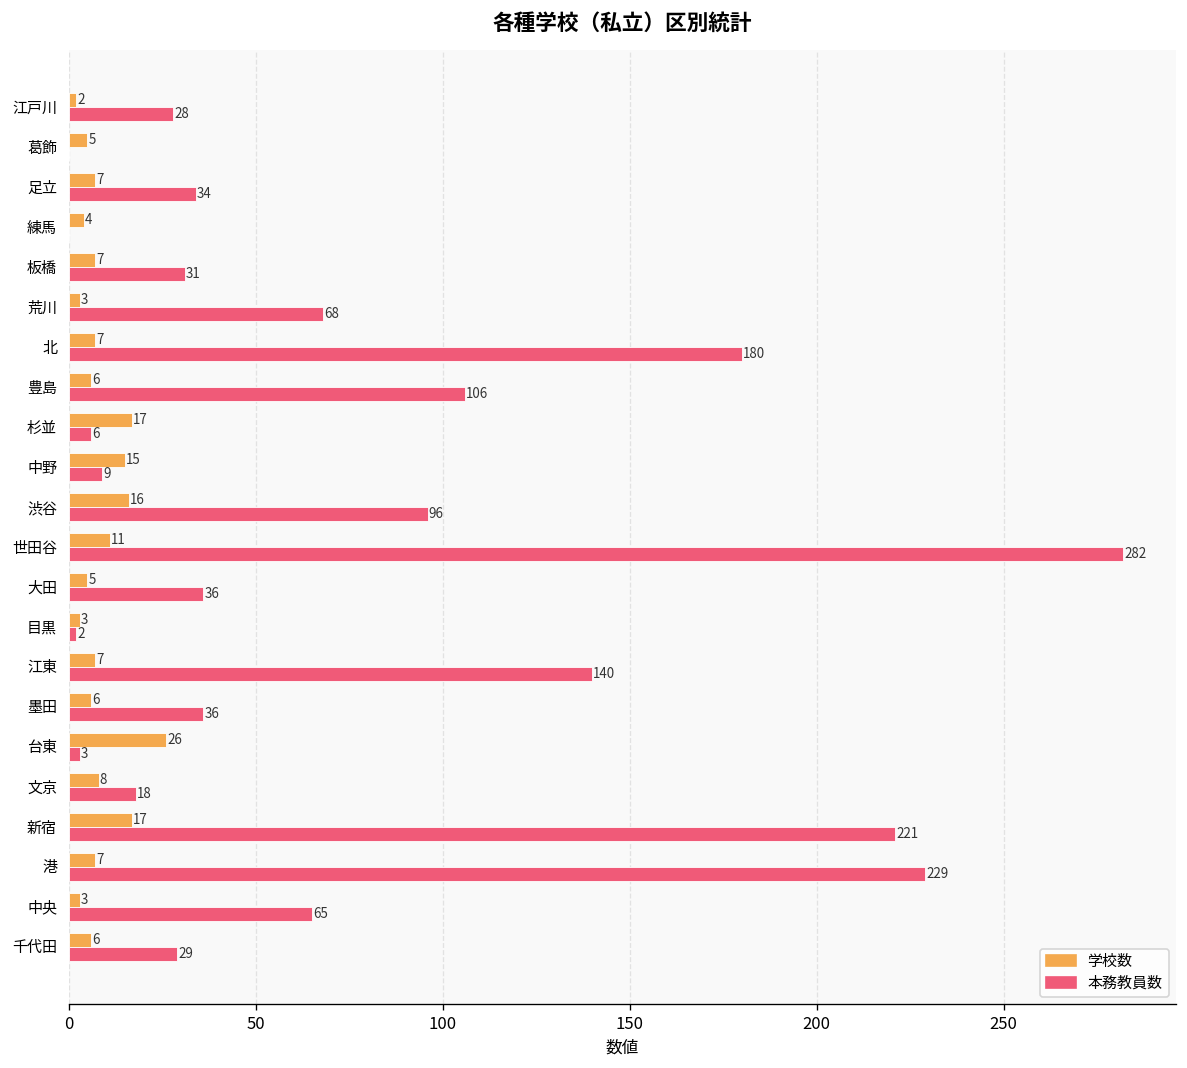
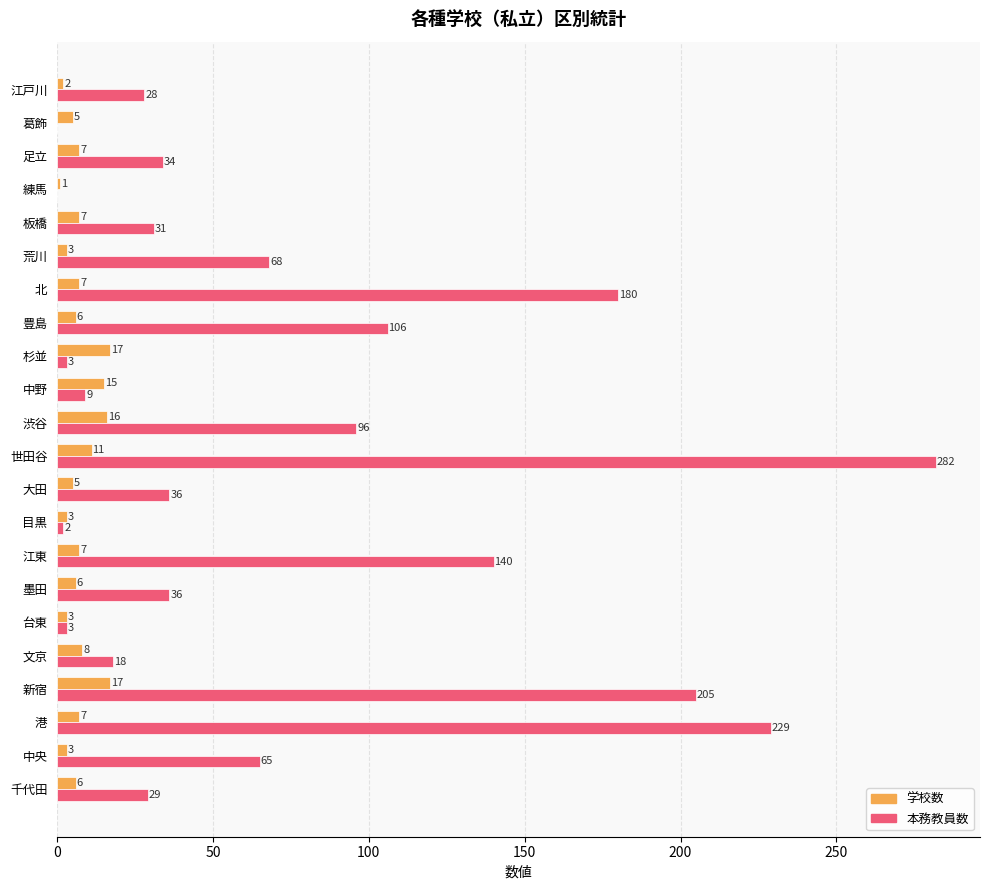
学校数, 練馬: 4 -> 1
本務教員数, 杉並: 6 -> 3
学校数, 台東: 26 -> 3
本務教員数, 新宿: 221 -> 205
